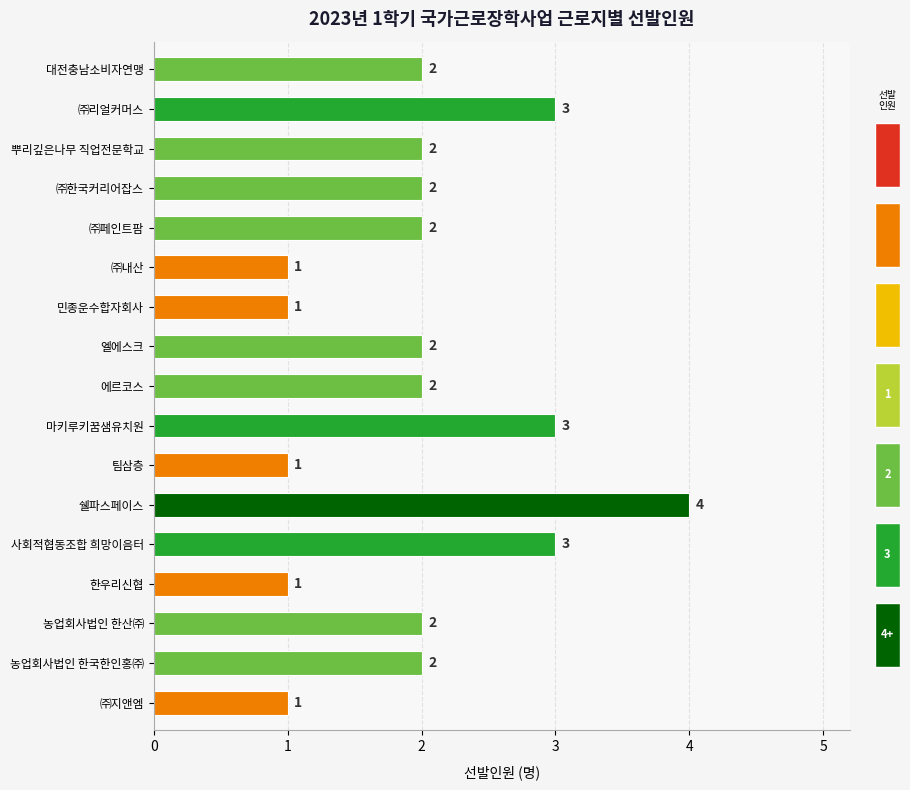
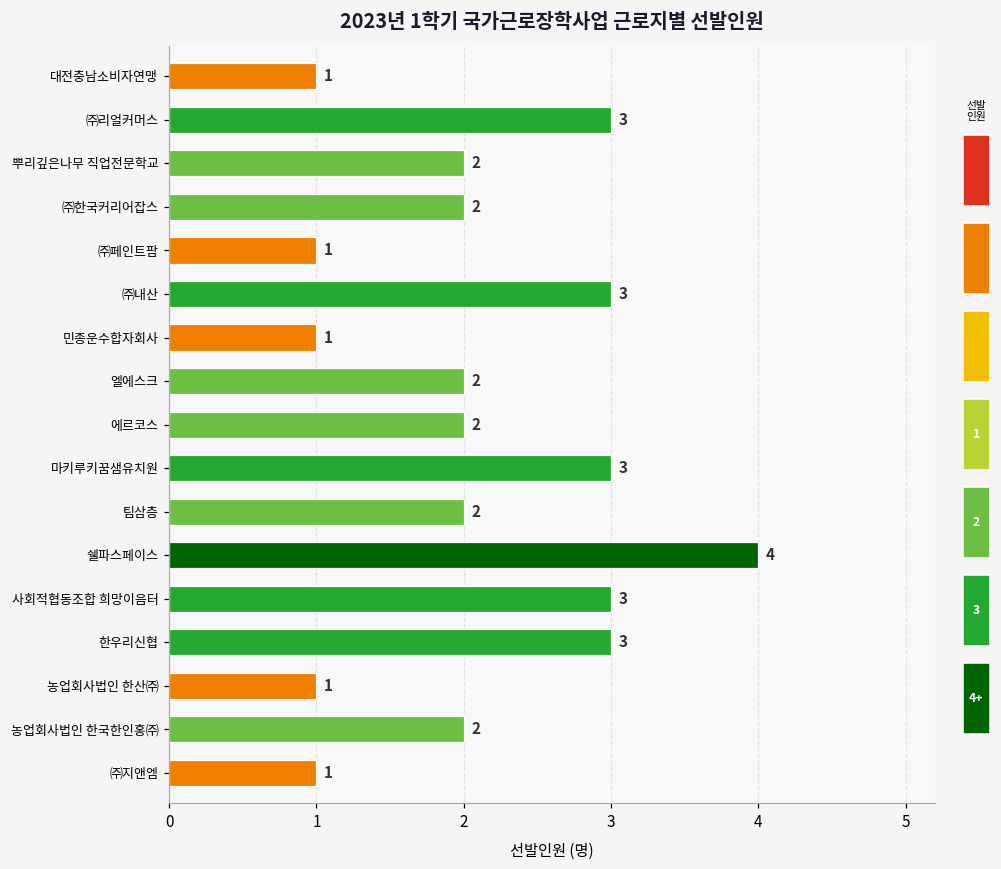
2023년 1학기 국가근로장학사업 근로지별 선발인원, 대전충남소비자연맹: 2 -> 1
2023년 1학기 국가근로장학사업 근로지별 선발인원, ㈜페인트팜: 2 -> 1
2023년 1학기 국가근로장학사업 근로지별 선발인원, ㈜내산: 1 -> 3
2023년 1학기 국가근로장학사업 근로지별 선발인원, 팀삼층: 1 -> 2
2023년 1학기 국가근로장학사업 근로지별 선발인원, 한우리신협: 1 -> 3
2023년 1학기 국가근로장학사업 근로지별 선발인원, 농업회사법인 한산㈜: 2 -> 1
